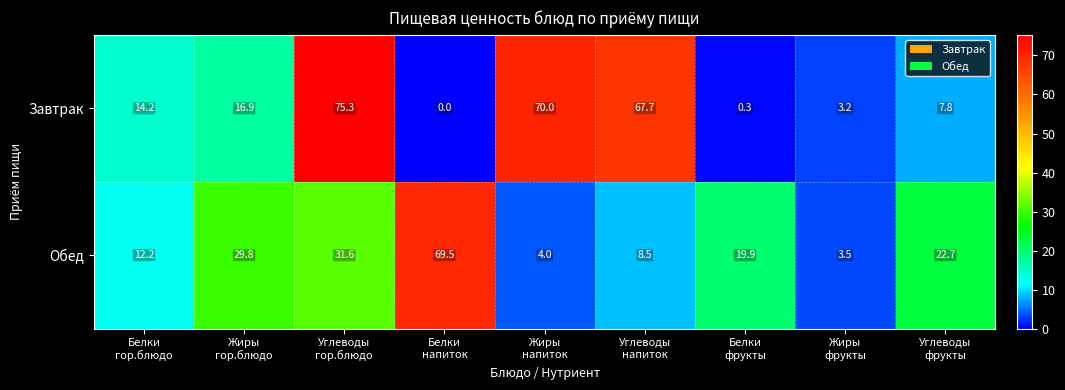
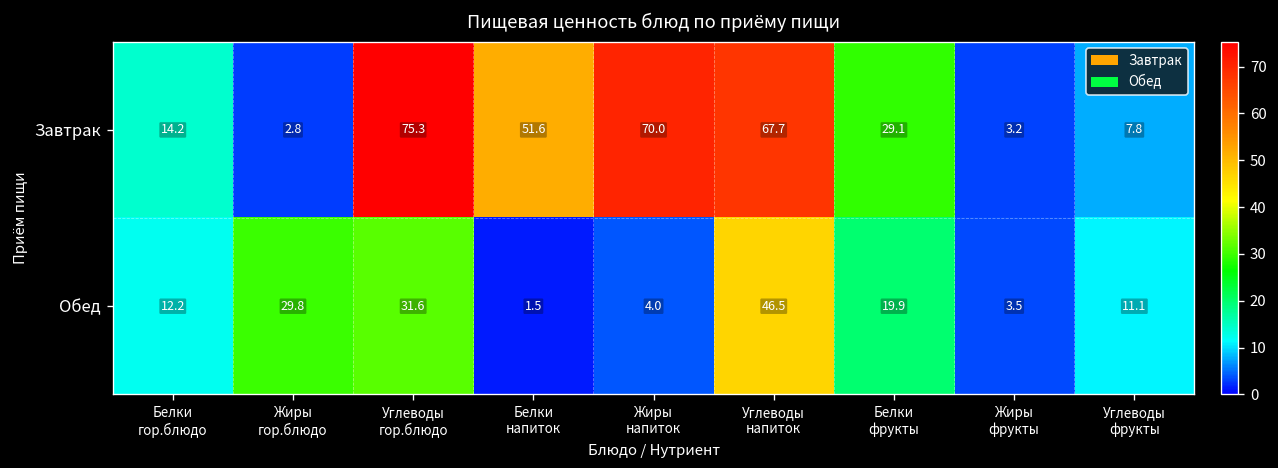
Завтрак, Жиры гор.блюдо: 16.9 -> 2.8
Завтрак, Белки напиток: 0.0 -> 51.6
Завтрак, Белки фрукты: 0.3 -> 29.1
Обед, Белки напиток: 69.5 -> 1.5
Обед, Углеводы напиток: 8.5 -> 46.5
Обед, Углеводы фрукты: 22.7 -> 11.1
